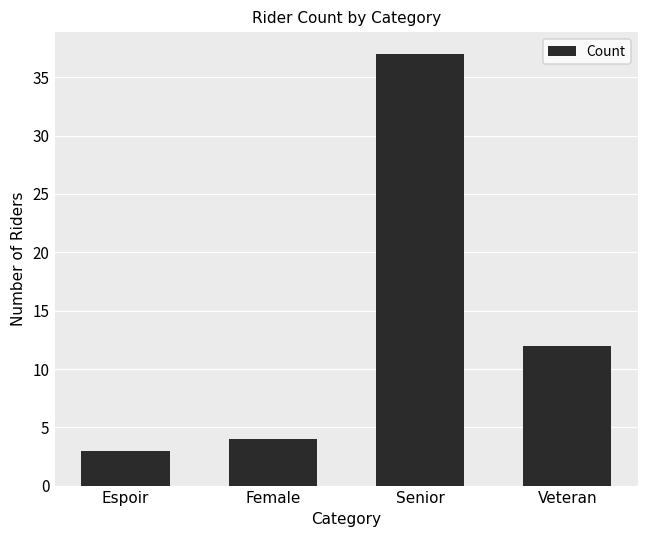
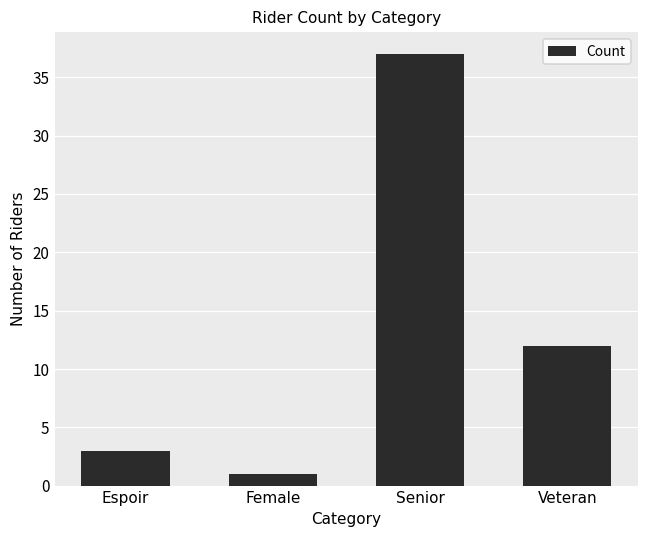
Female: 4 -> 1
